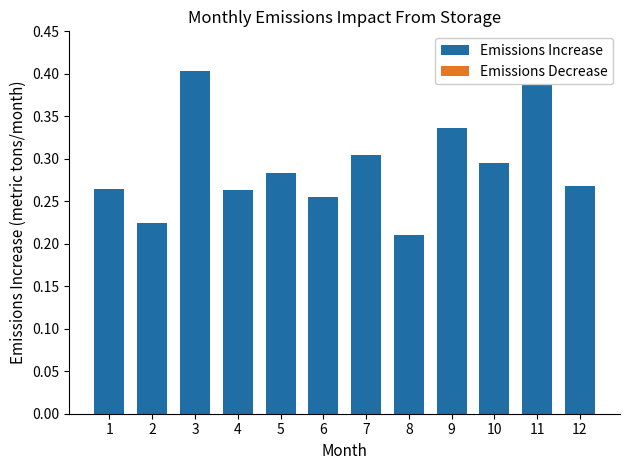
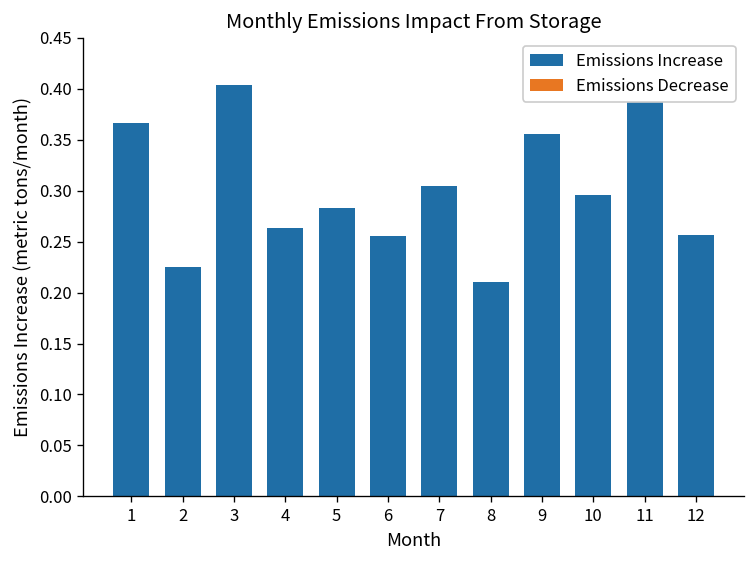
Emissions Increase, 1: 0.27 -> 0.37
Emissions Increase, 9: 0.34 -> 0.35
Emissions Increase, 12: 0.27 -> 0.26
